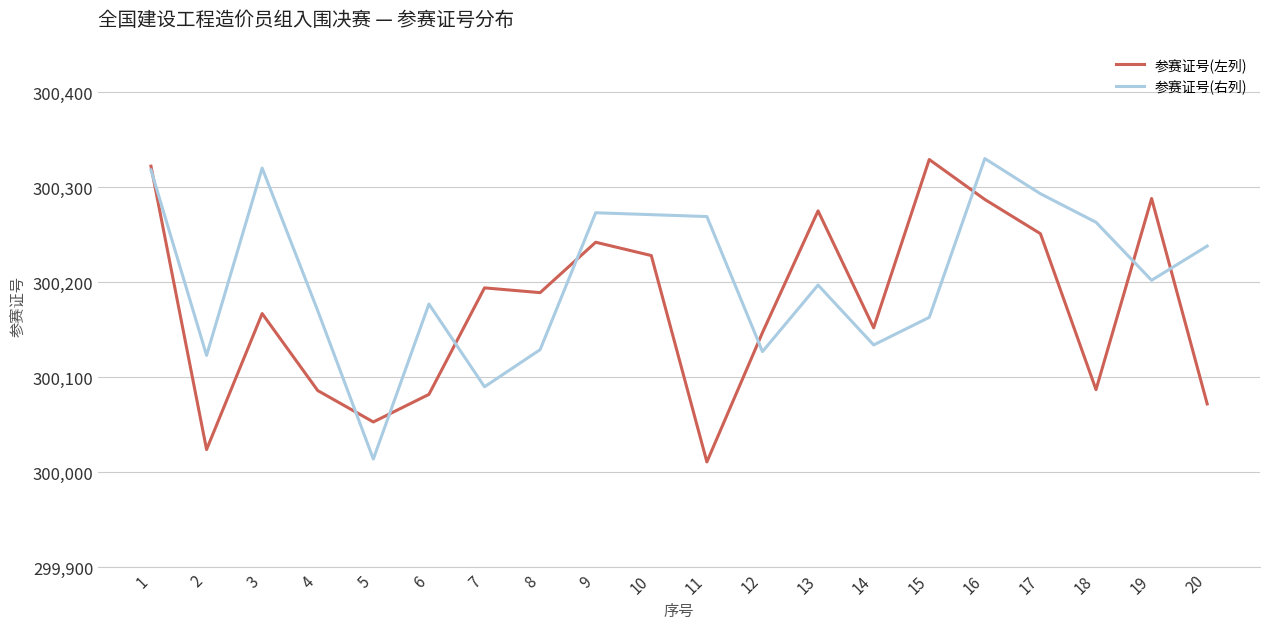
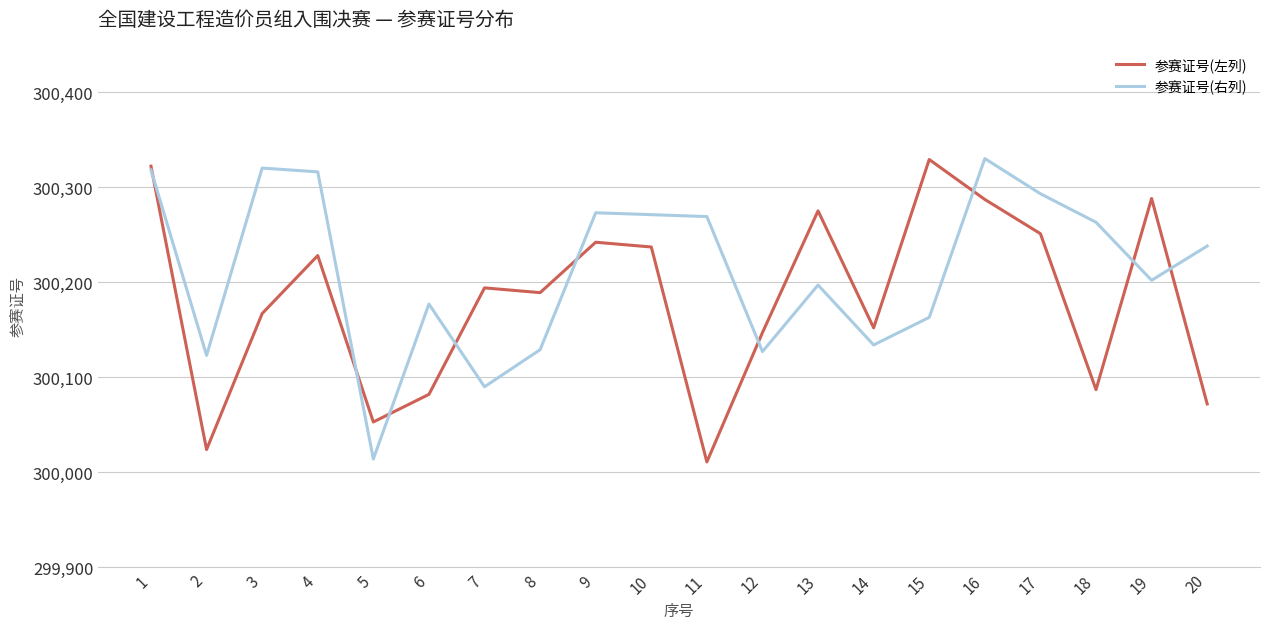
参赛证号(左列), 4: 300,090 -> 300,230
参赛证号(右列), 4: 300,170 -> 300,320
参赛证号(左列), 10: 300,230 -> 300,240
